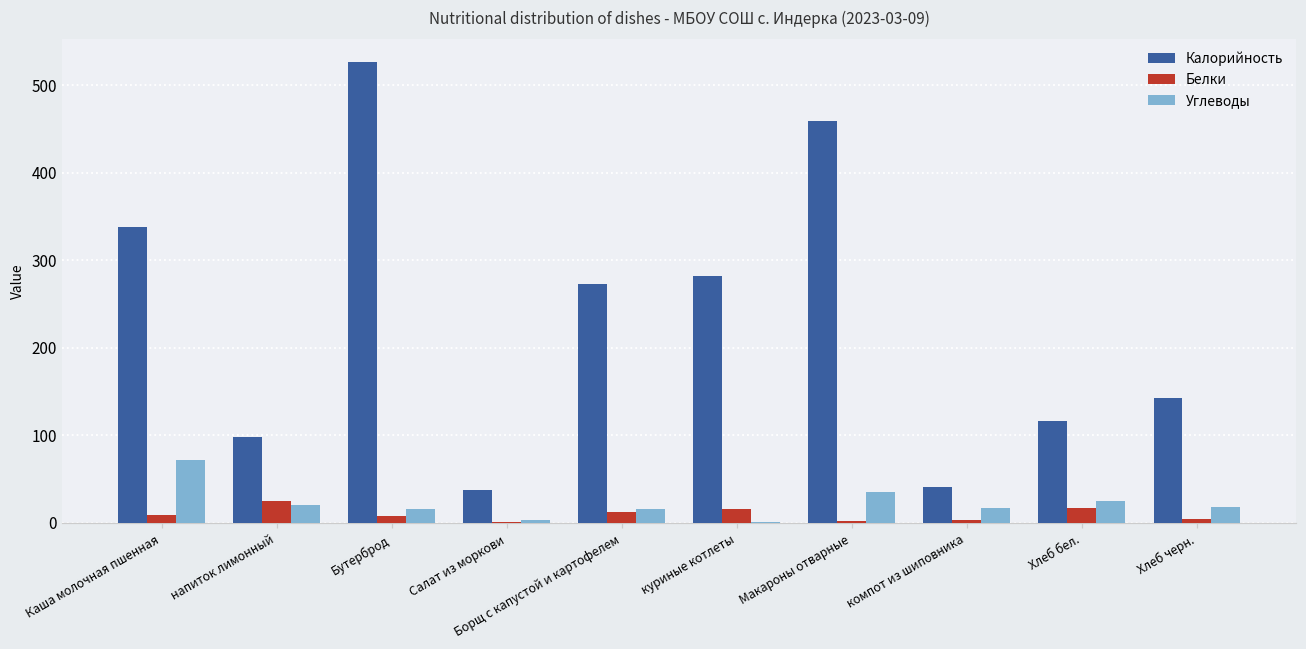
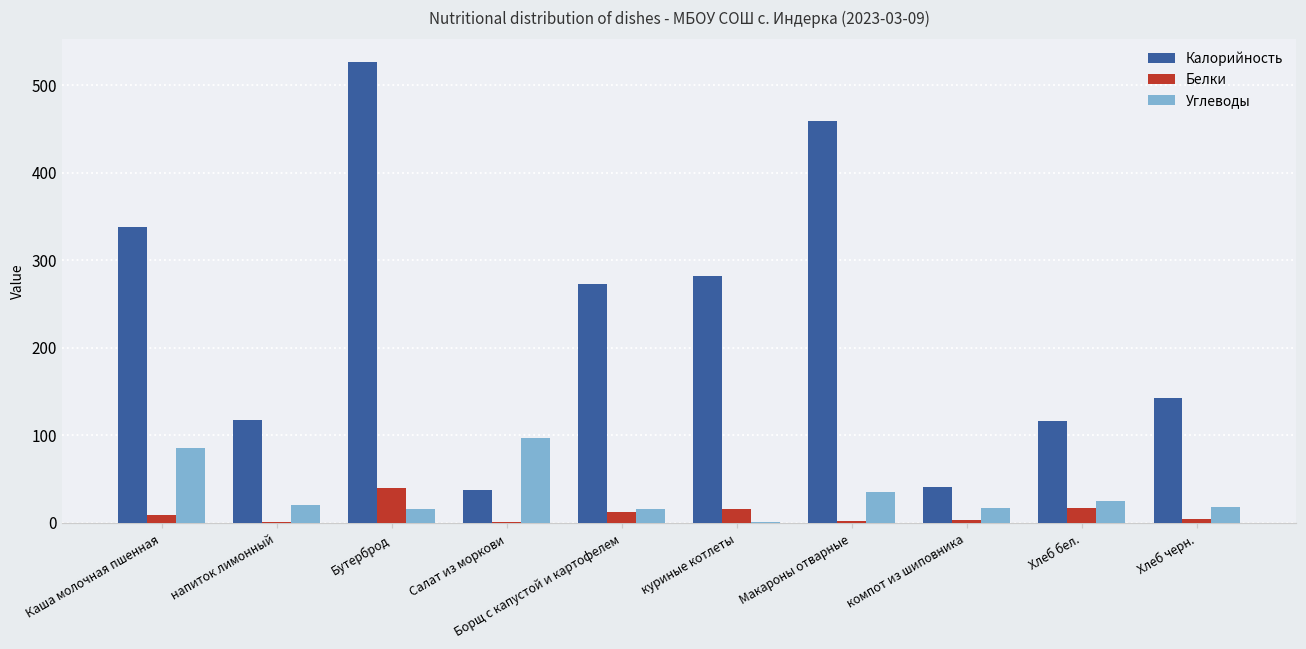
Углеводы, Каша молочная пшенная: 70 -> 90
Калорийность, напиток лимонный: 100 -> 120
Белки, напиток лимонный: 30 -> 0
Белки, Бутерброд: 10 -> 40
Углеводы, Салат из моркови: 0 -> 100
